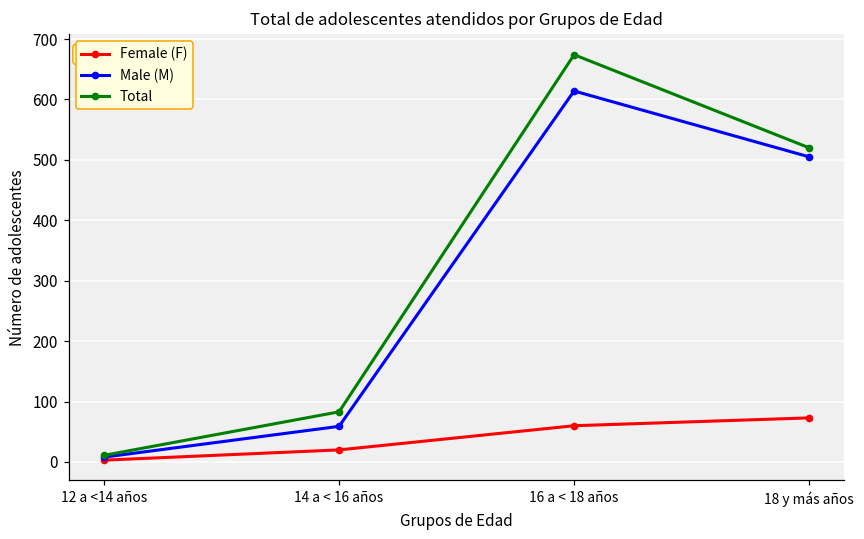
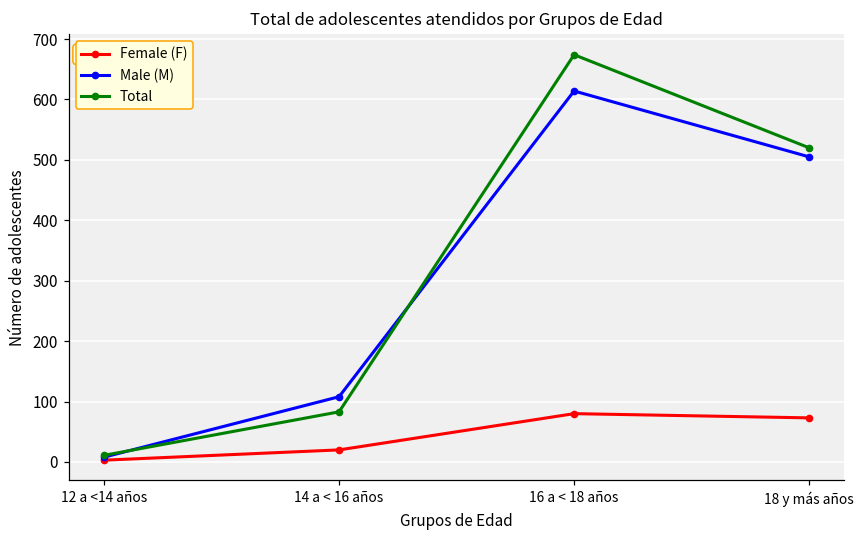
Male (M), 14 a < 16 años: 60 -> 110
Female (F), 16 a < 18 años: 60 -> 80
